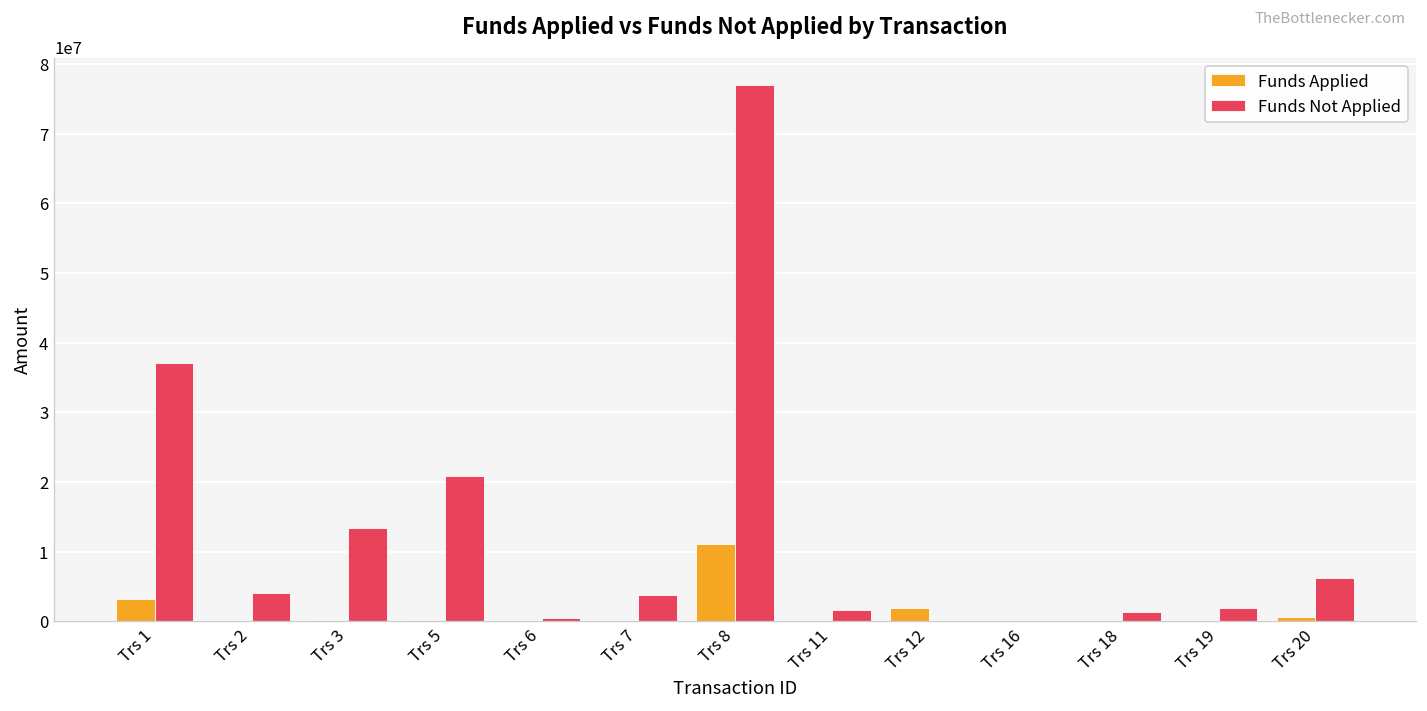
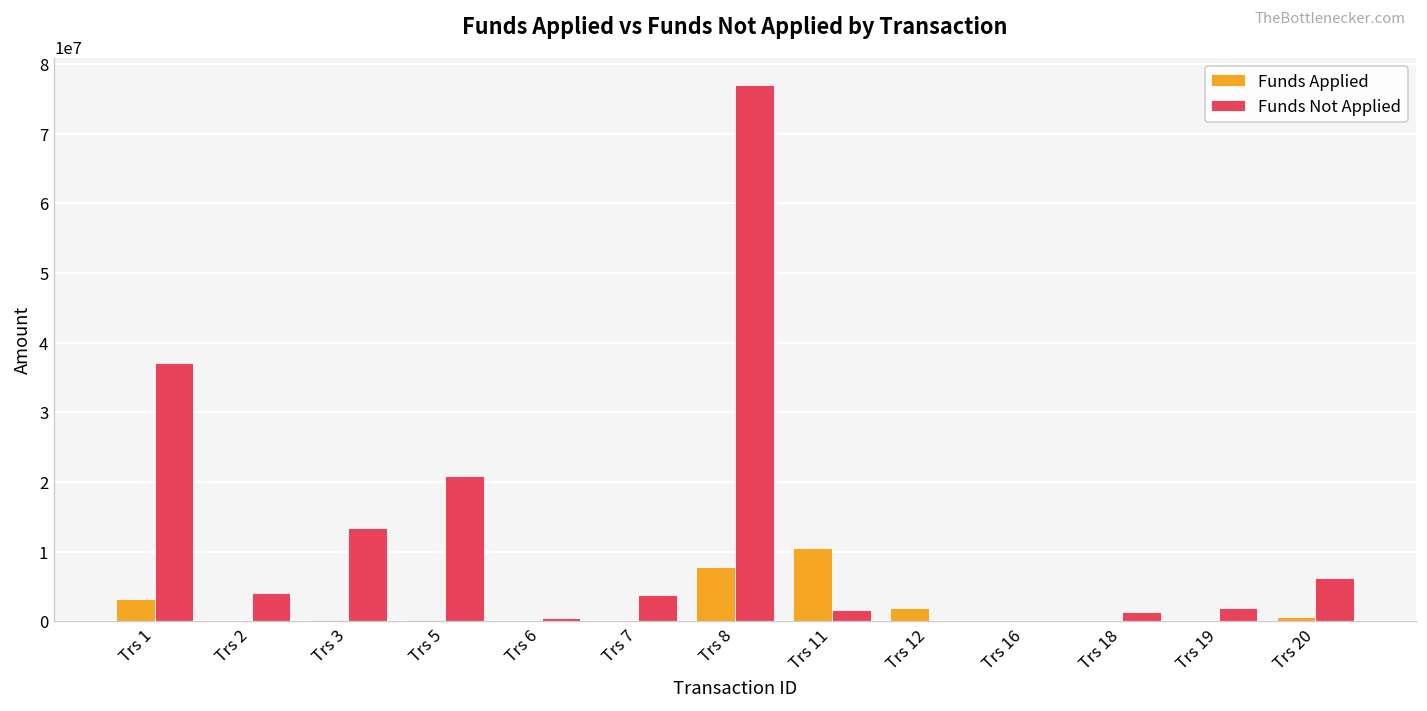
Funds Applied, Trs 8: 11000000 -> 8000000
Funds Applied, Trs 11: 0 -> 10000000
